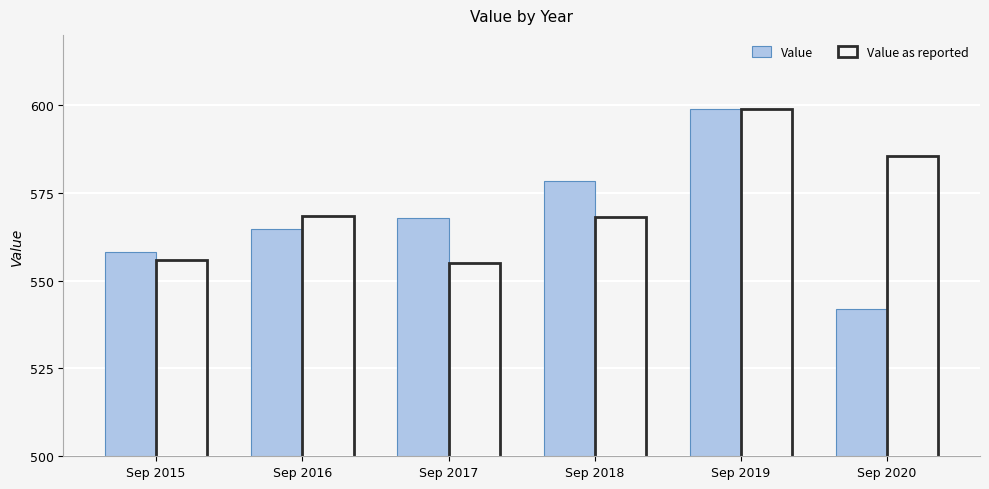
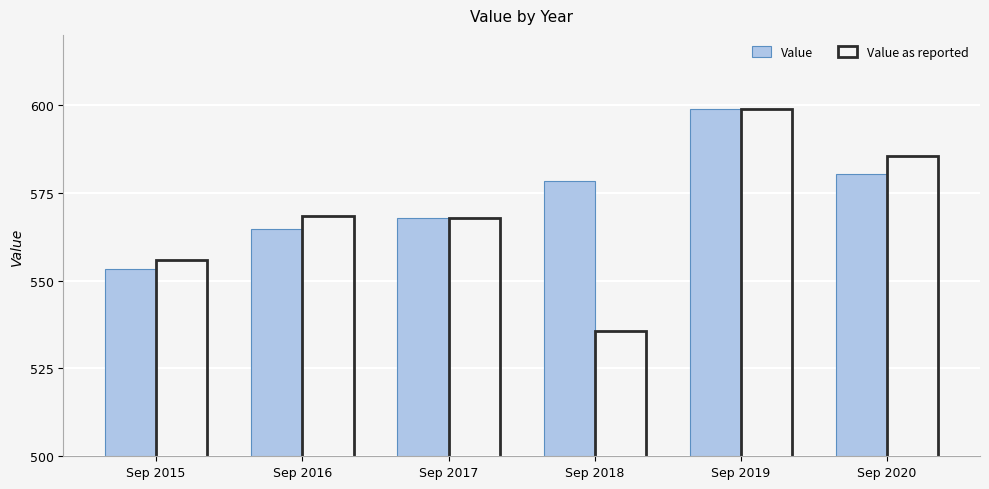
Value, Sep 2015: 558 -> 553
Value as reported, Sep 2017: 555 -> 568
Value as reported, Sep 2018: 568 -> 536
Value, Sep 2020: 542 -> 580
